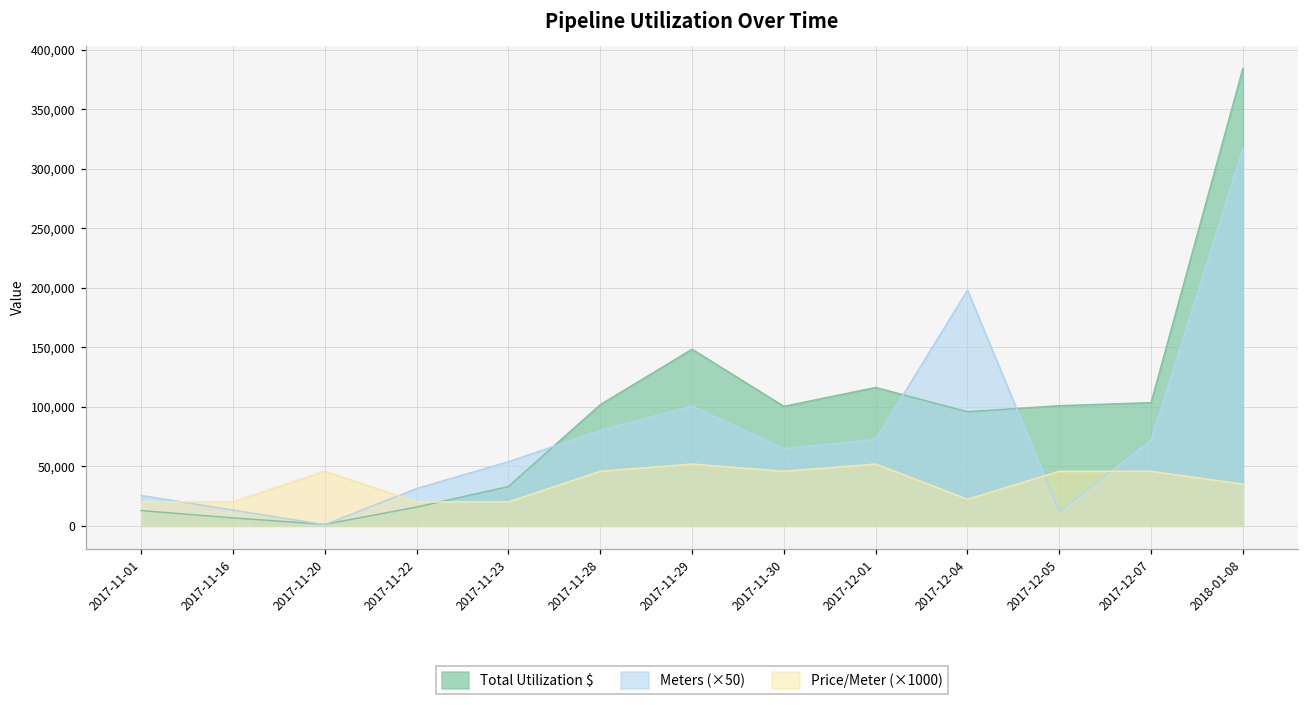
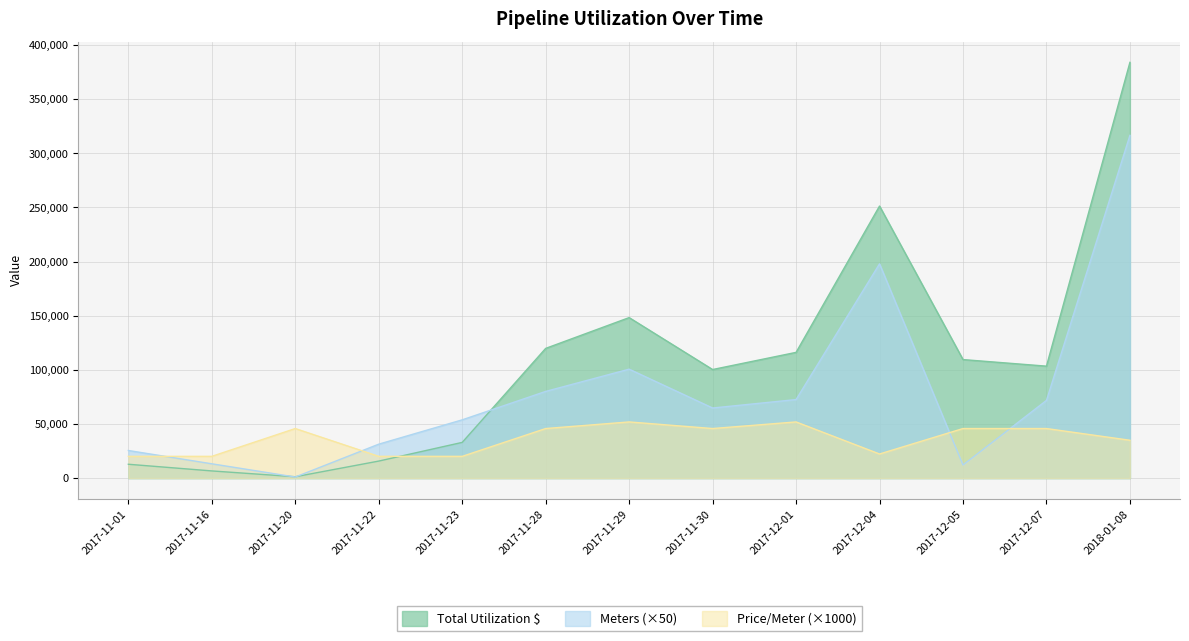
Total Utilization $, 2017-11-28: 102,000 -> 120,000
Total Utilization $, 2017-12-04: 96,000 -> 251,000
Total Utilization $, 2017-12-05: 101,000 -> 109,000
